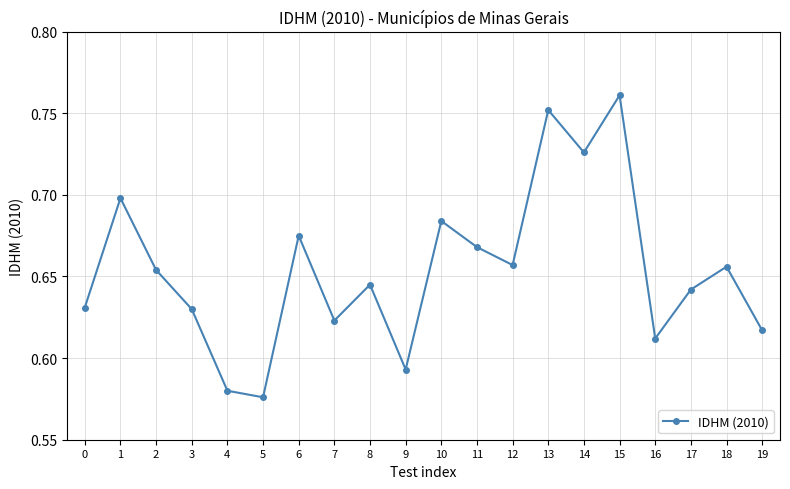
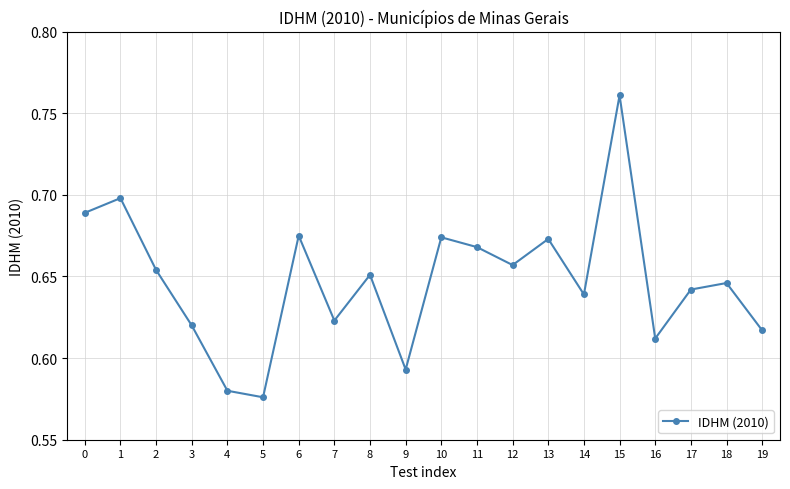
0: 0.631 -> 0.689
3: 0.63 -> 0.62
8: 0.645 -> 0.651
10: 0.684 -> 0.674
13: 0.752 -> 0.673
14: 0.726 -> 0.639
18: 0.656 -> 0.646
